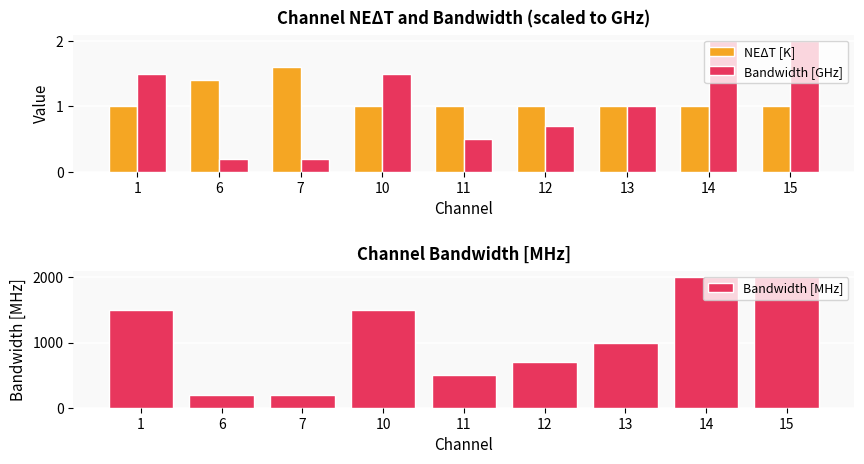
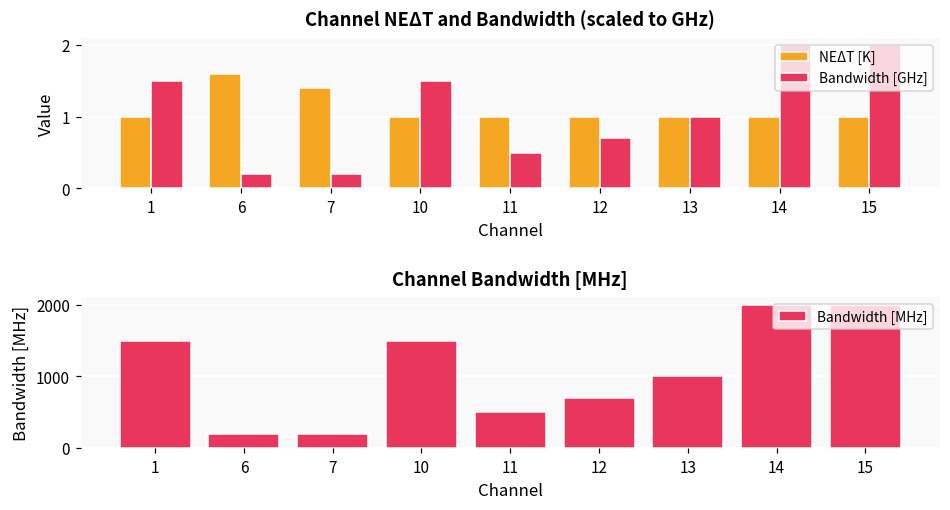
Channel NEΔT and Bandwidth (scaled to GHz), NEΔT [K], 6: 1.4 -> 1.6
Channel NEΔT and Bandwidth (scaled to GHz), NEΔT [K], 7: 1.6 -> 1.4
